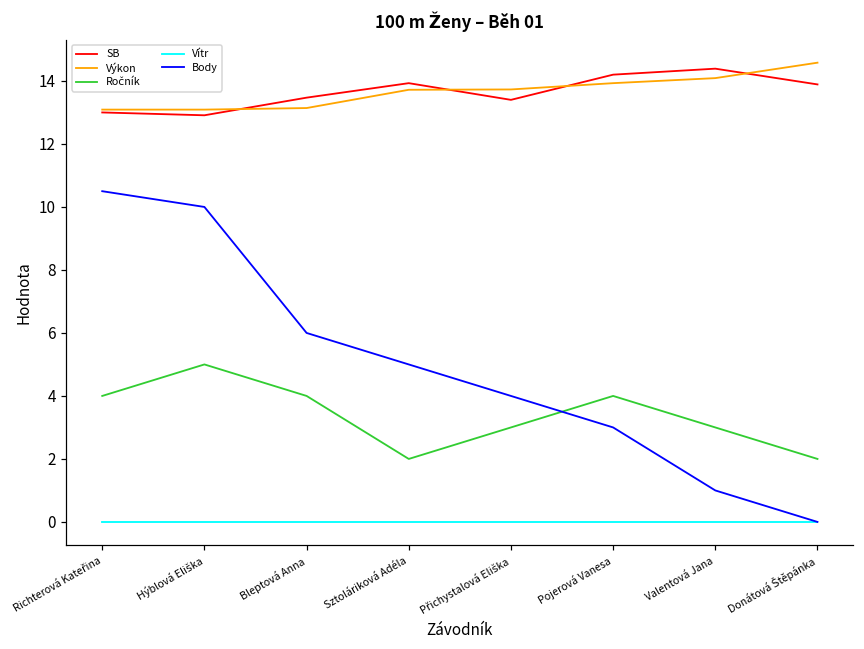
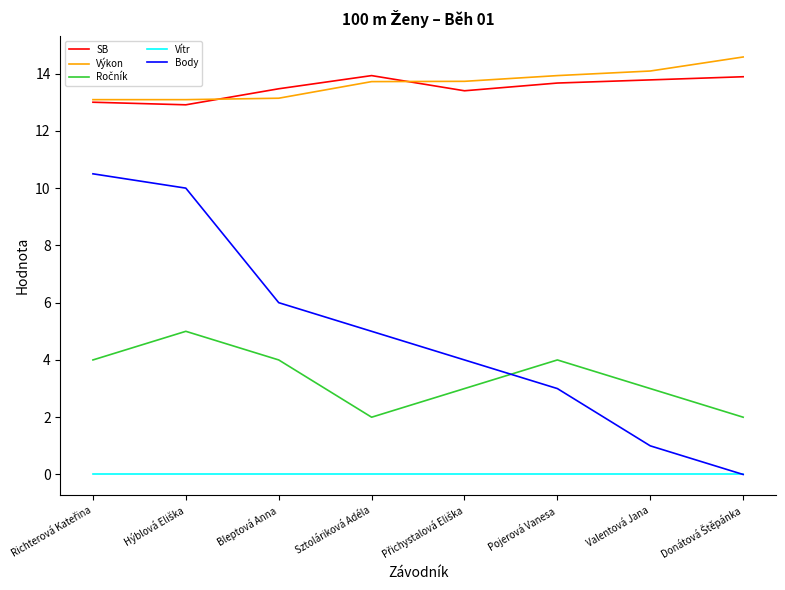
SB, Pojerová Vanesa: 14.2 -> 13.7
SB, Valentová Jana: 14.4 -> 13.8
